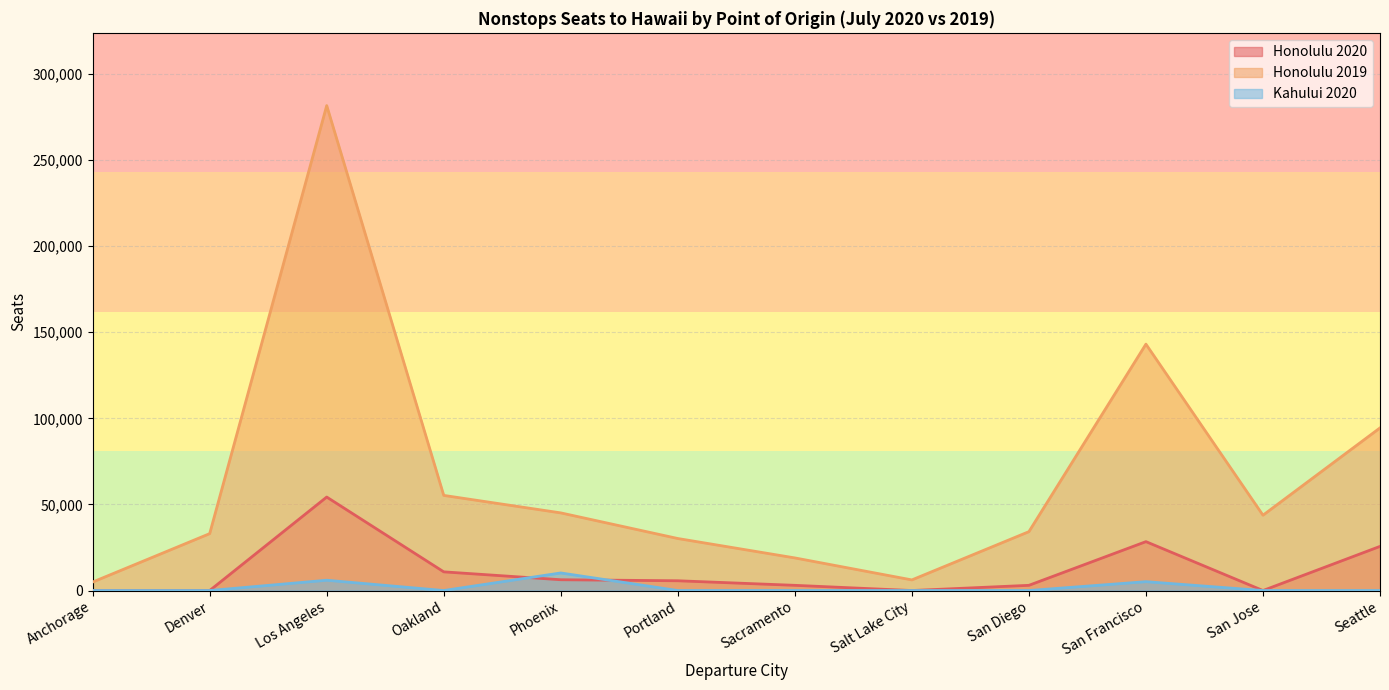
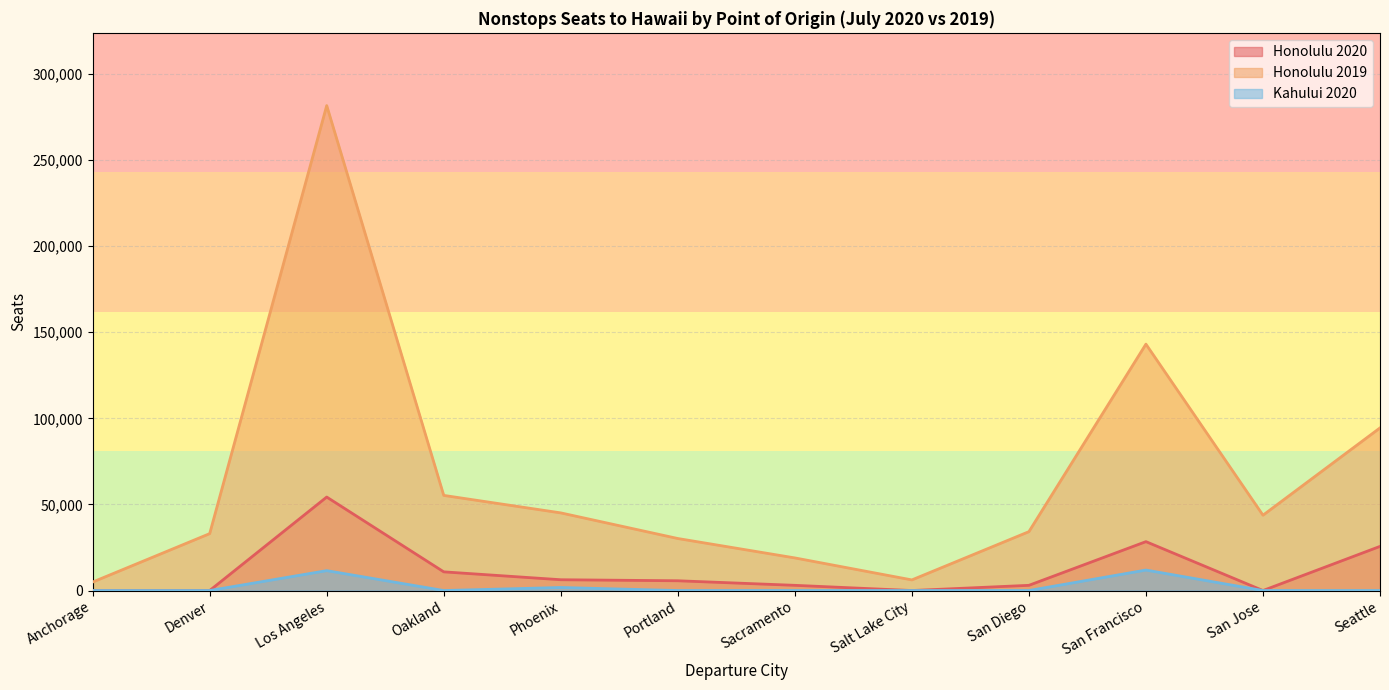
Kahului 2020, Los Angeles: 6,000 -> 12,000
Kahului 2020, Phoenix: 10,000 -> 2,000
Kahului 2020, San Francisco: 5,000 -> 12,000
